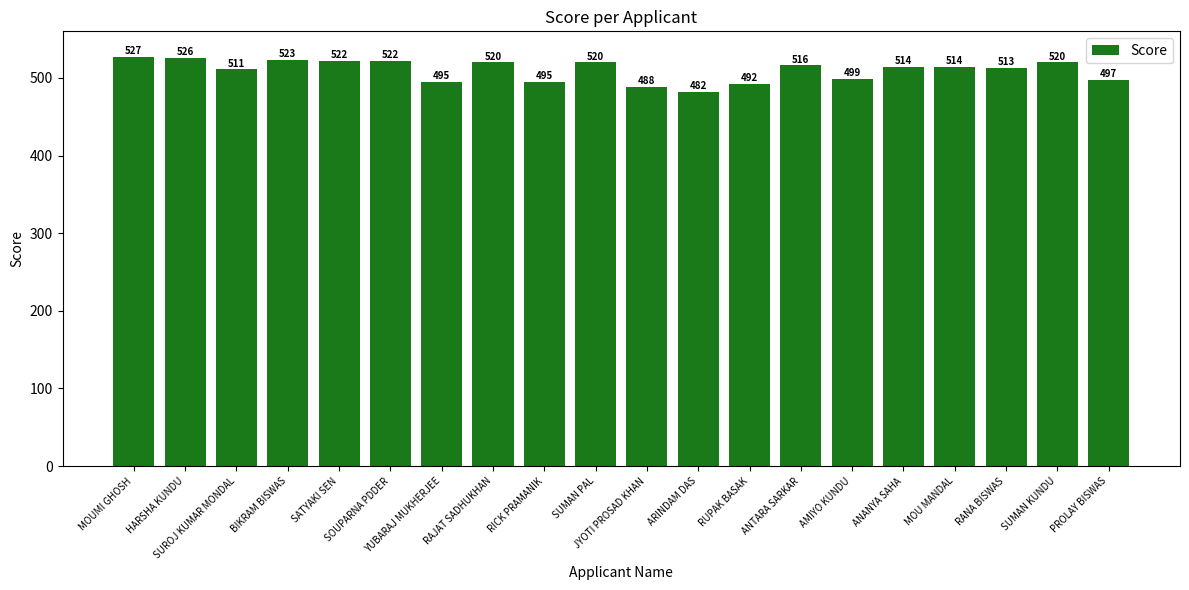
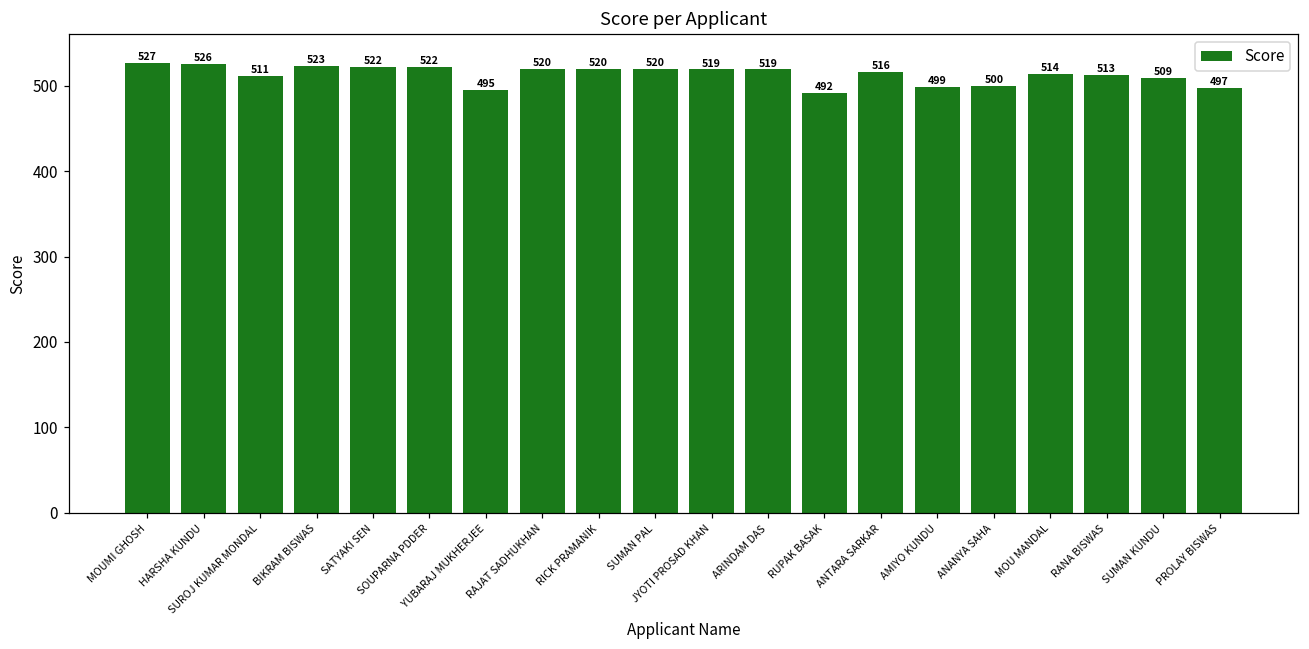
RICK PRAMANIK: 495 -> 520
JYOTI PROSAD KHAN: 488 -> 519
ARINDAM DAS: 482 -> 519
ANANYA SAHA: 514 -> 500
SUMAN KUNDU: 520 -> 509
